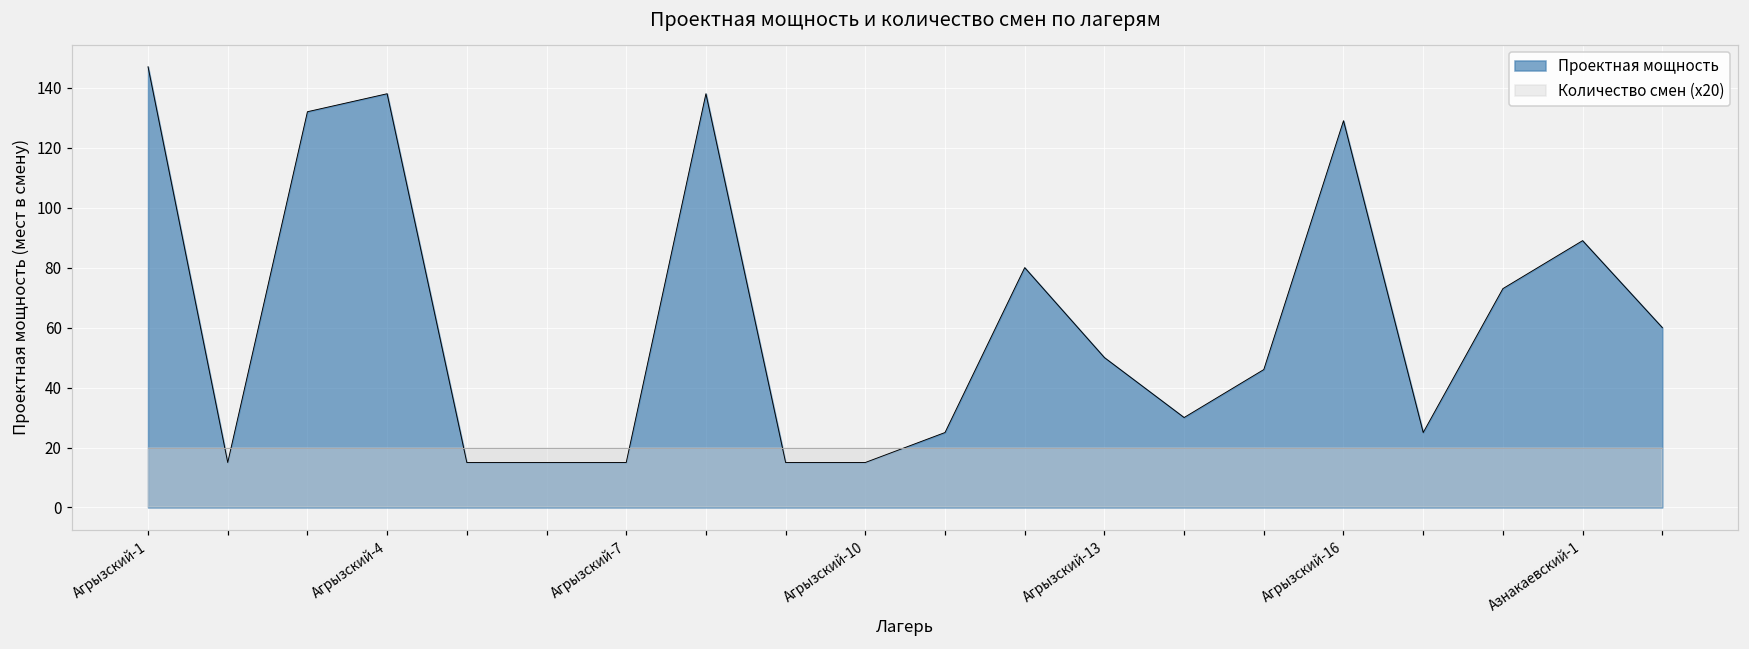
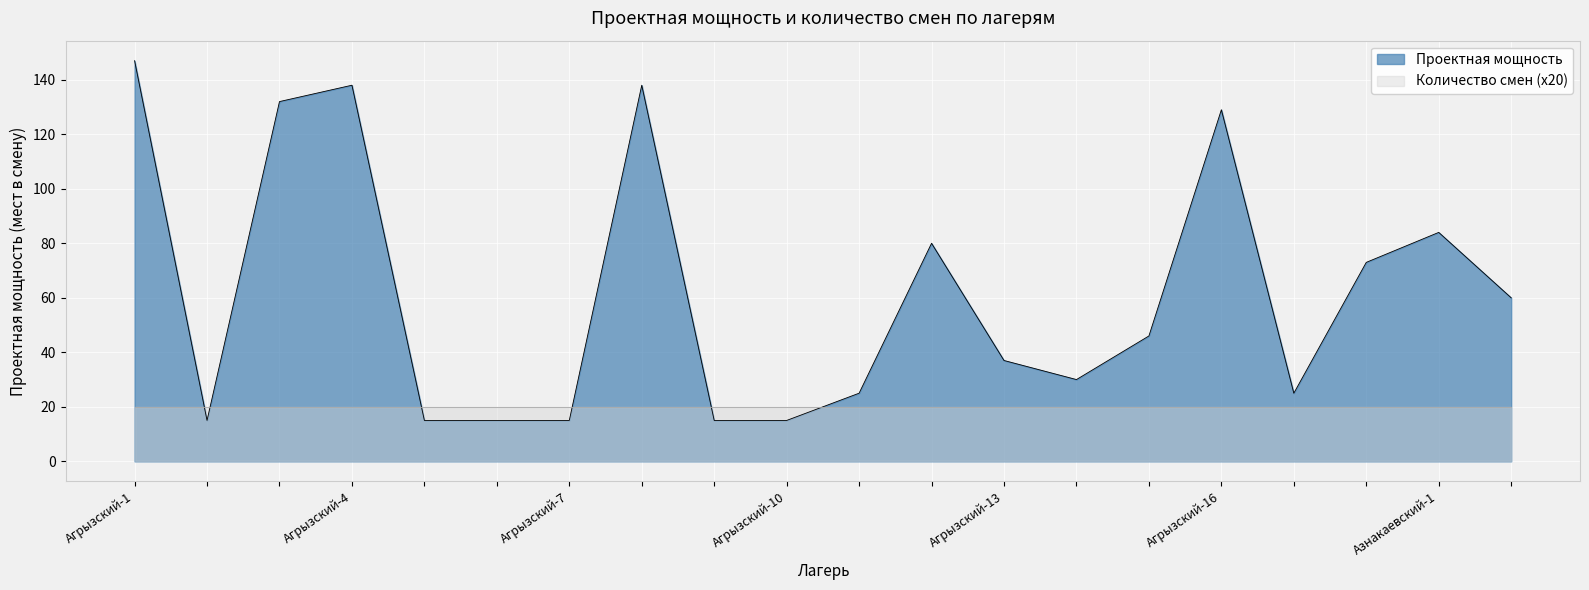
Проектная мощность, Агрызский-13: 50 -> 37
Проектная мощность, Азнакаевский-1: 89 -> 84
